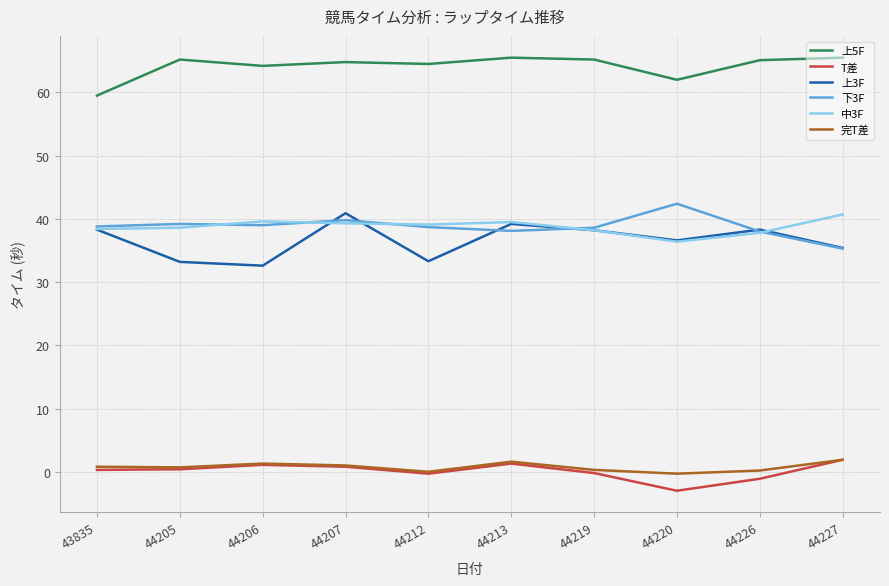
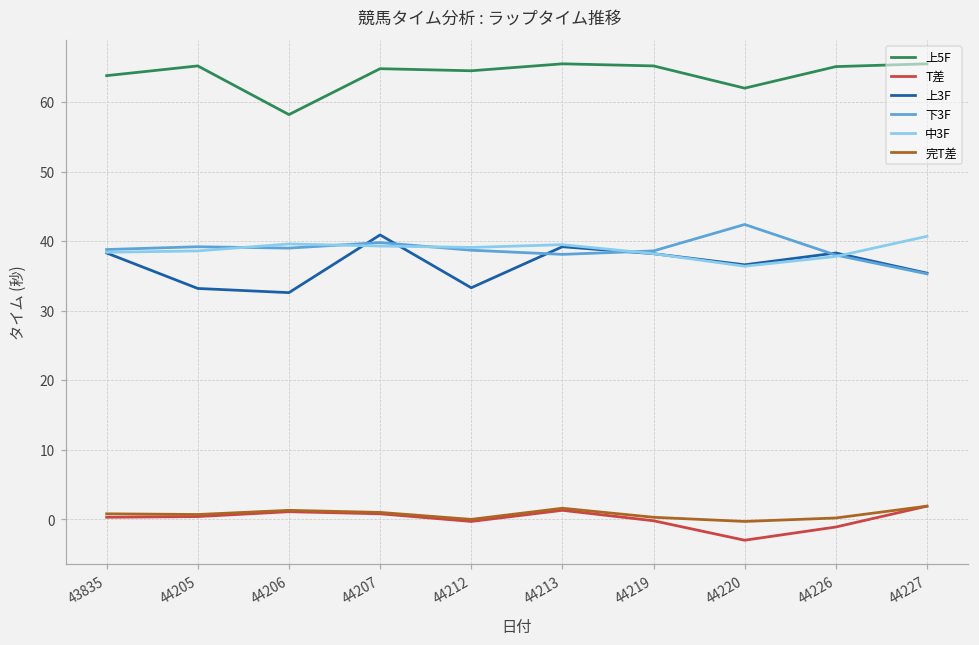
上5F, 43835: 60 -> 64
上5F, 44206: 64 -> 58
